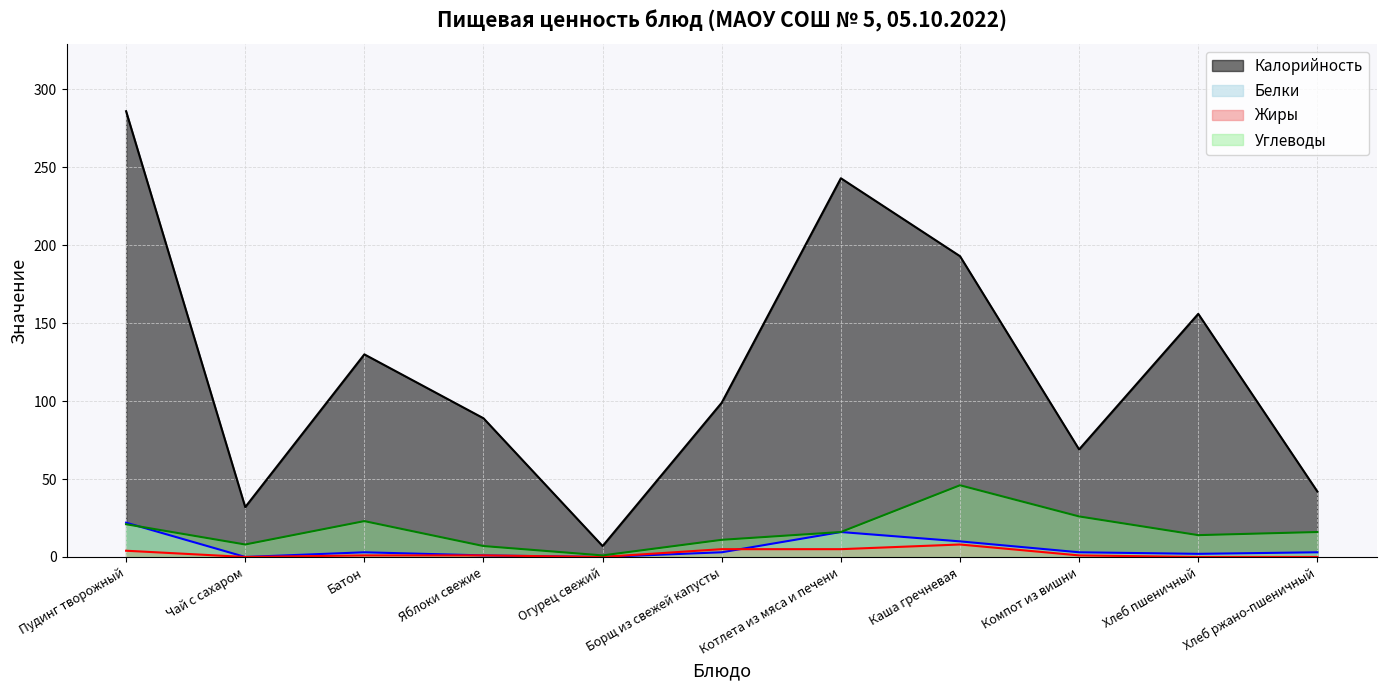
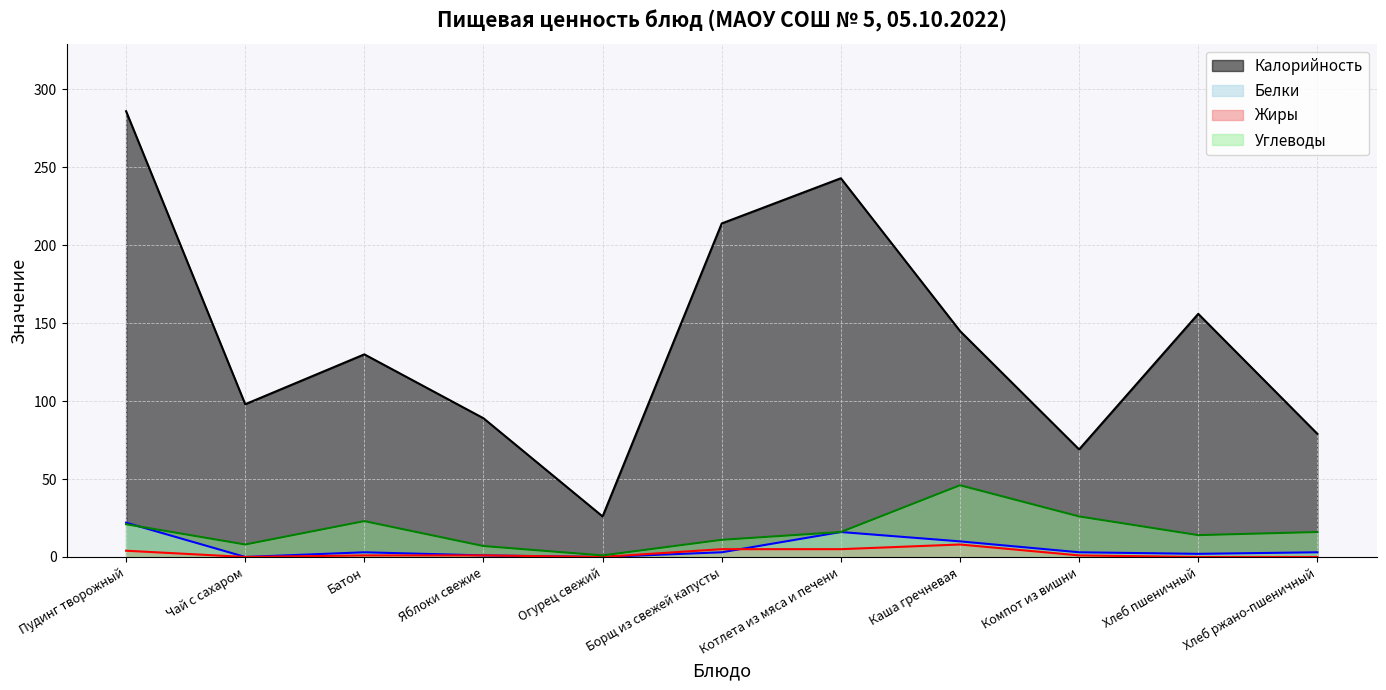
Калорийность, Чай с сахаром: 32 -> 98
Калорийность, Огурец свежий: 7 -> 26
Калорийность, Борщ из свежей капусты: 99 -> 214
Калорийность, Каша гречневая: 193 -> 145
Калорийность, Хлеб ржано-пшеничный: 42 -> 79
